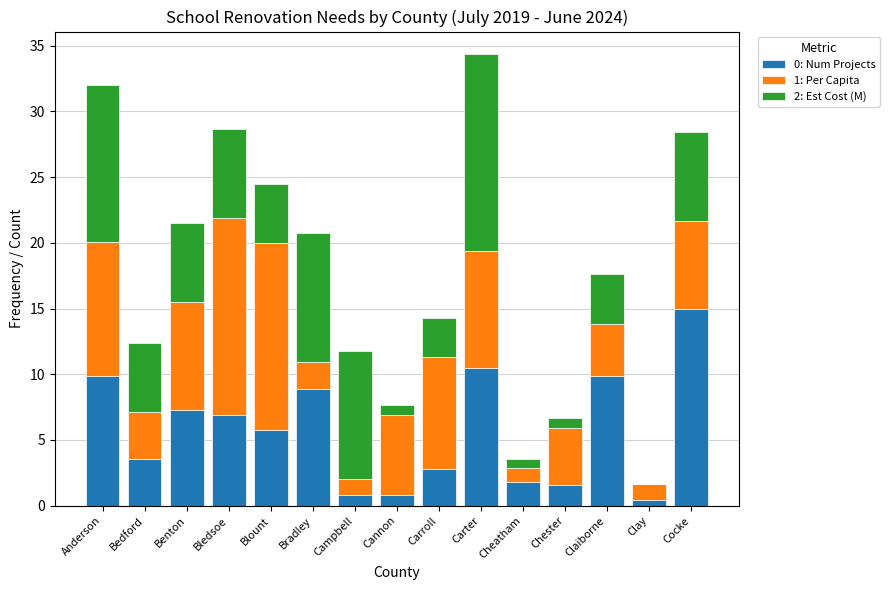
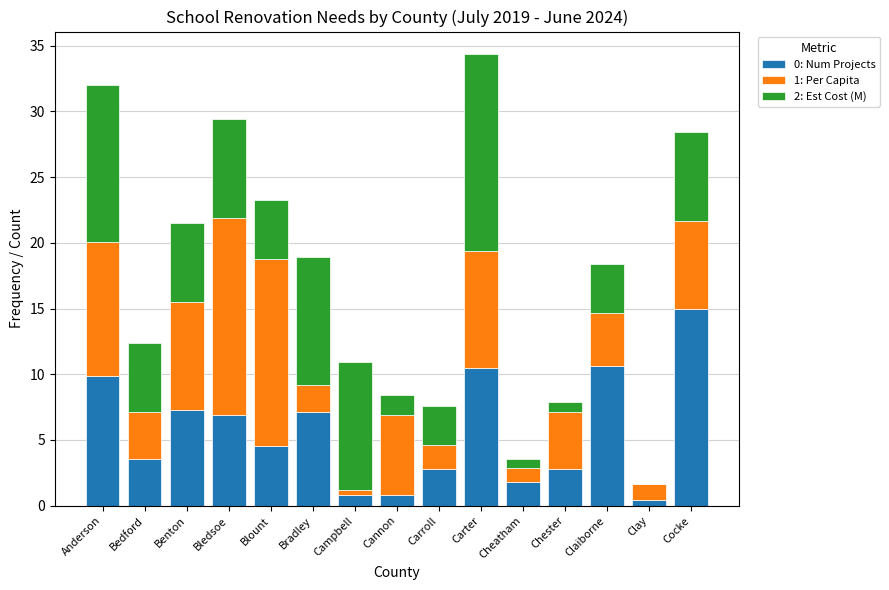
2: Est Cost (M), Bledsoe: 6.8 -> 7.5
0: Num Projects, Blount: 5.7 -> 4.5
0: Num Projects, Bradley: 8.9 -> 7.1
1: Per Capita, Campbell: 1.3 -> 0.4
2: Est Cost (M), Cannon: 0.8 -> 1.5
1: Per Capita, Carroll: 8.5 -> 1.8
0: Num Projects, Chester: 1.6 -> 2.8
0: Num Projects, Claiborne: 9.9 -> 10.7
